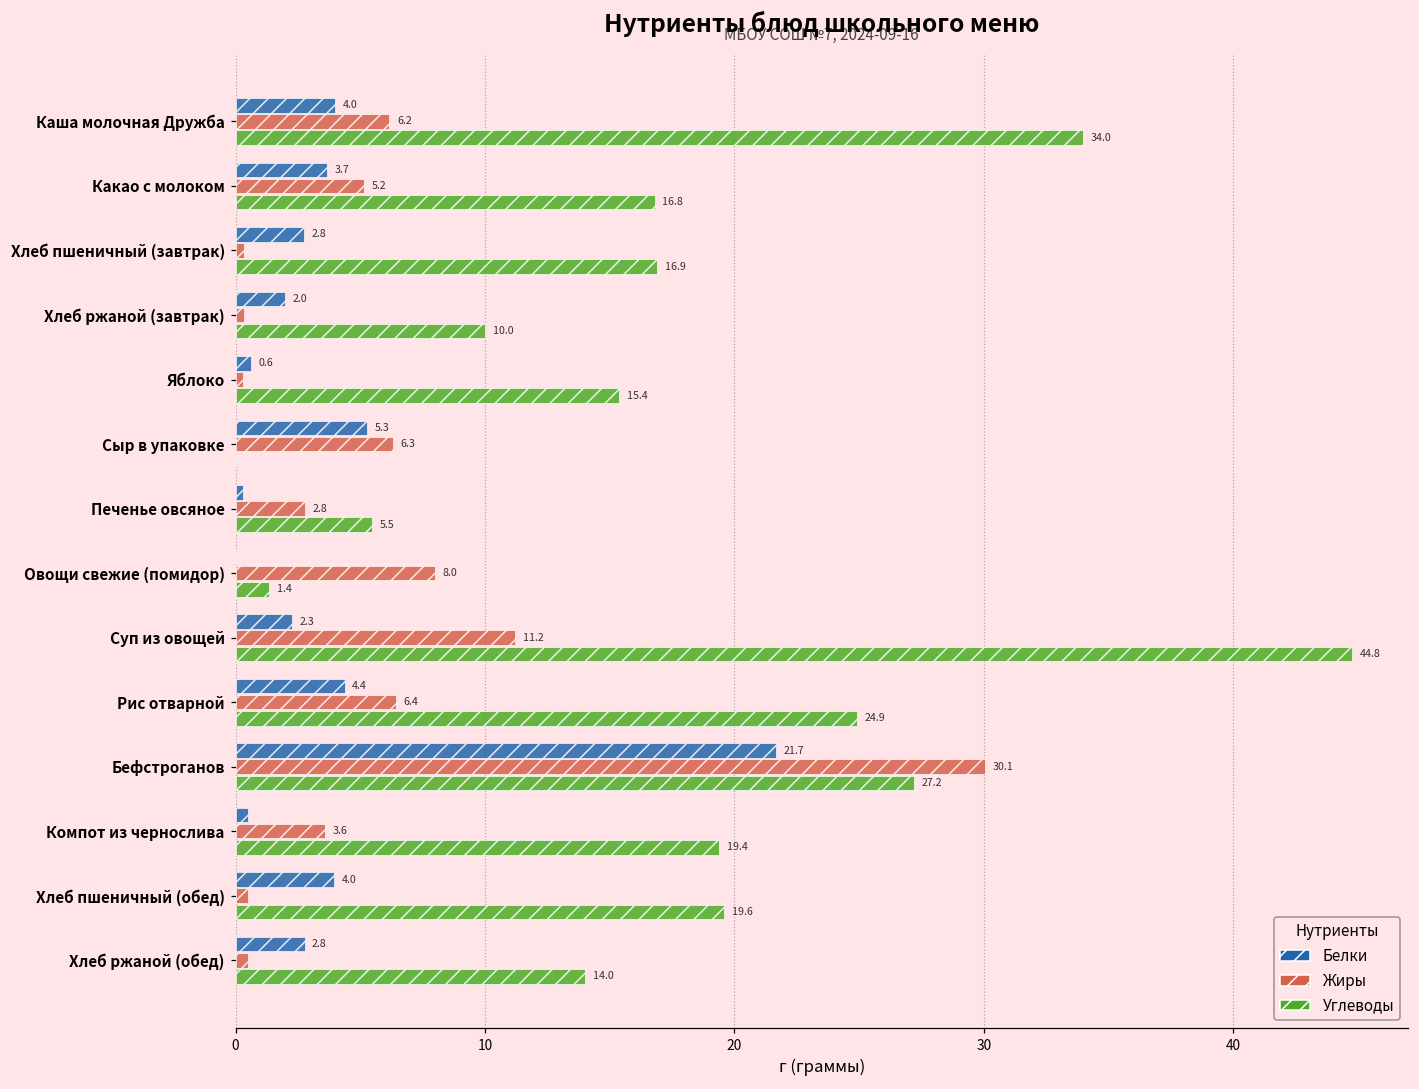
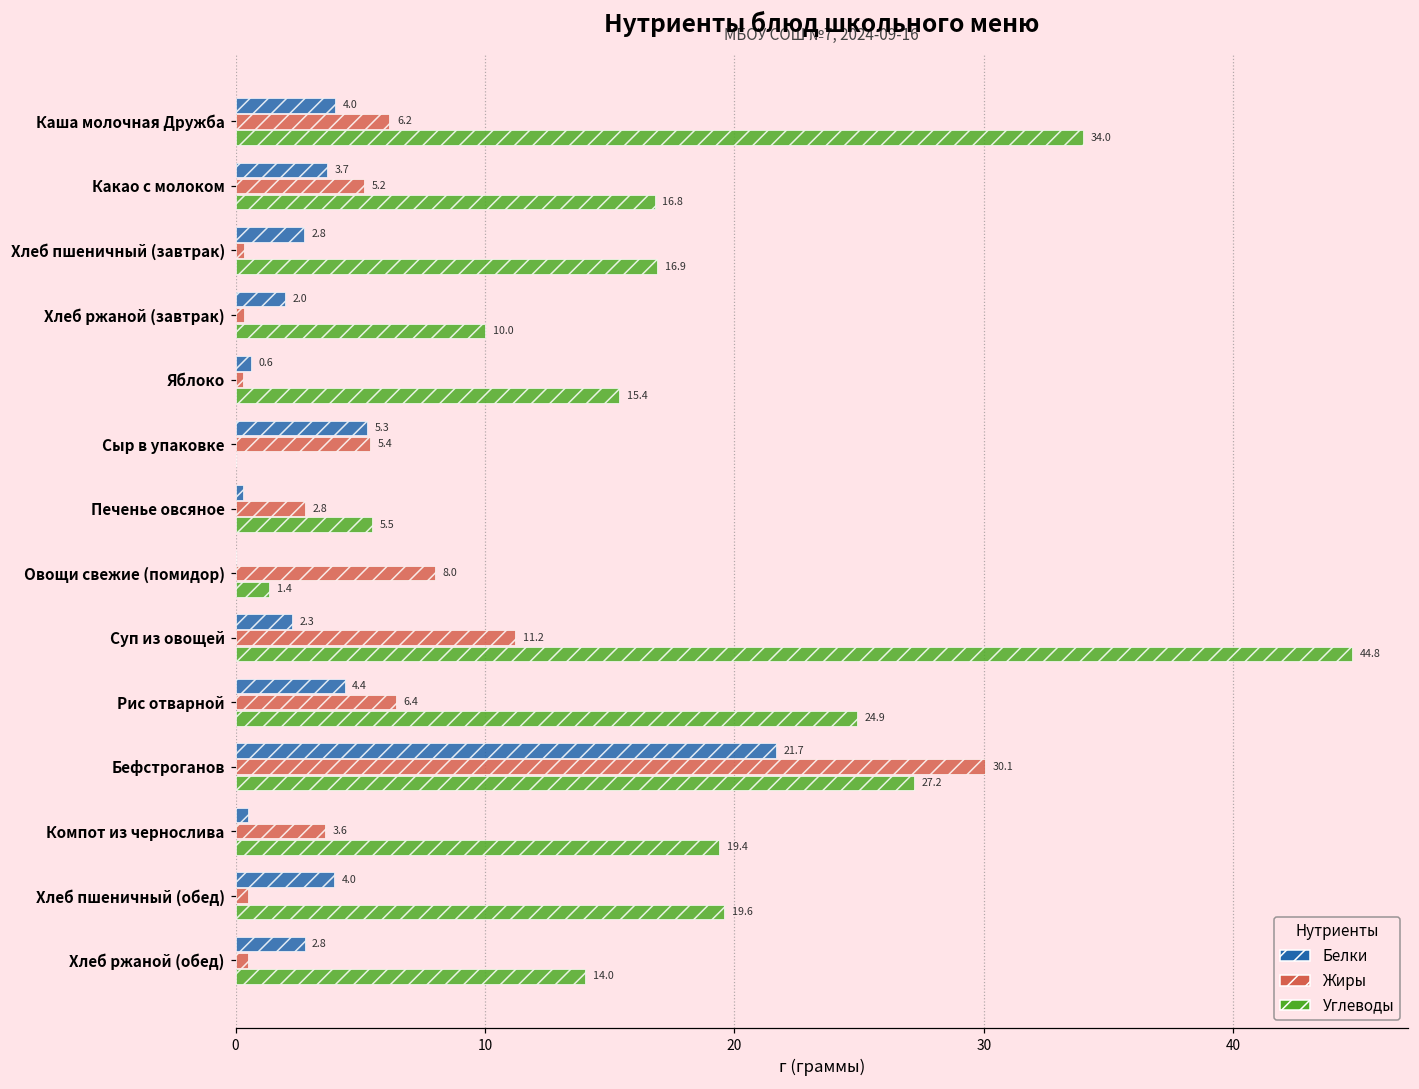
Жиры, Сыр в упаковке: 6.3 -> 5.4
